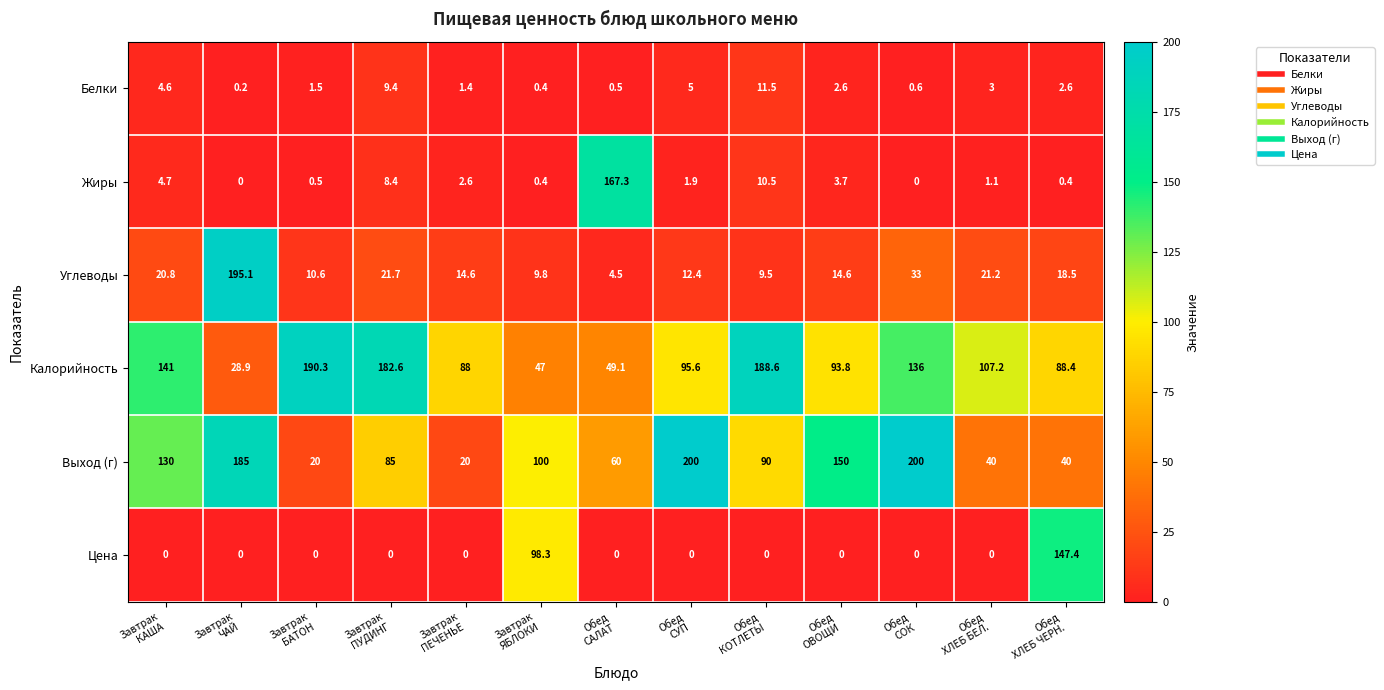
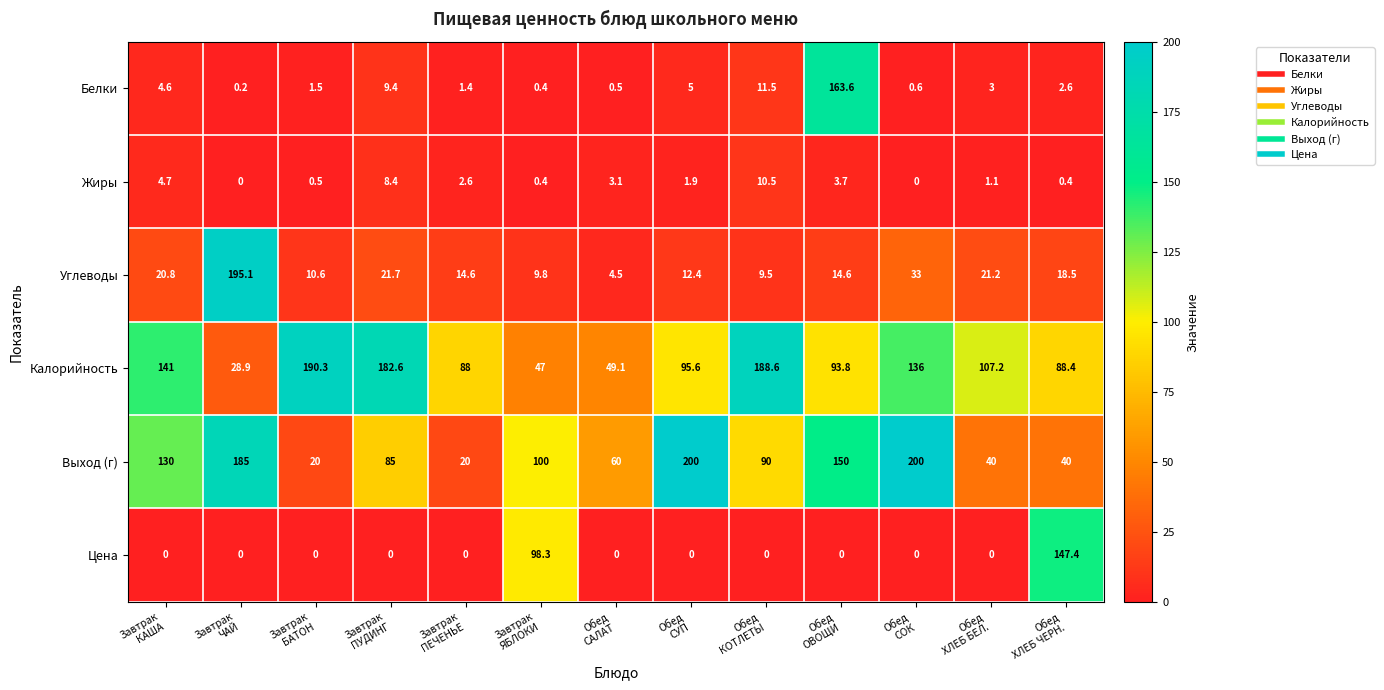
Белки, Обед ОВОЩИ: 2.6 -> 163.6
Жиры, Обед САЛАТ: 167.3 -> 3.1
